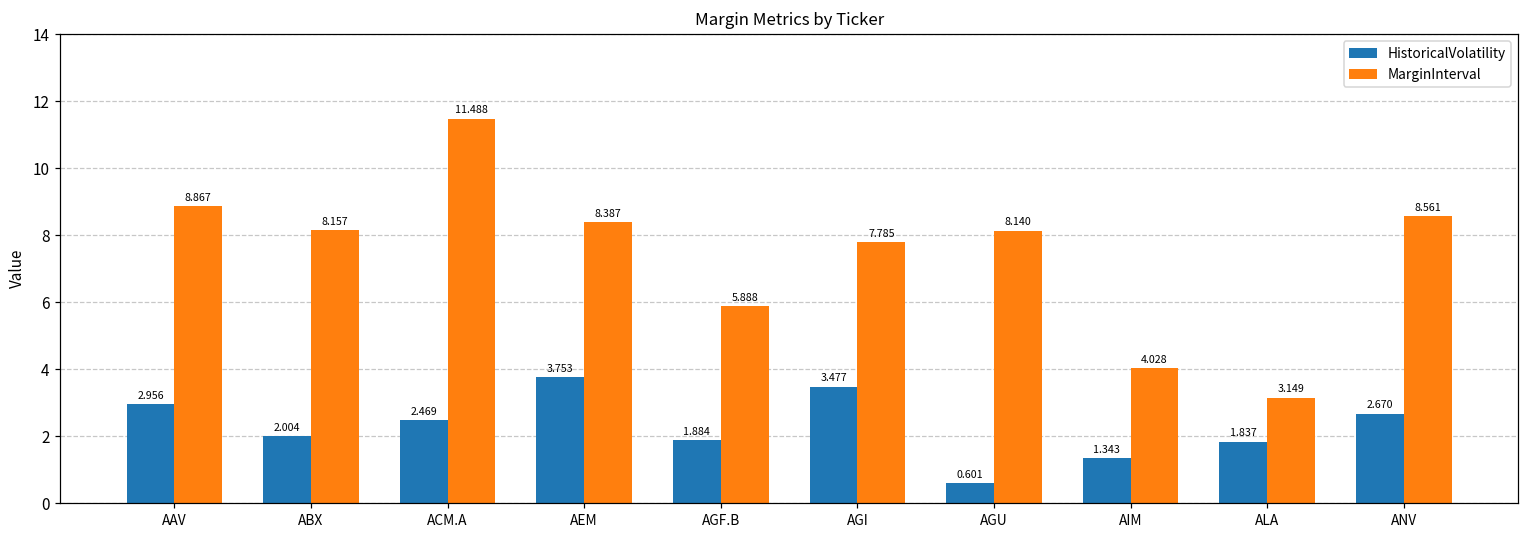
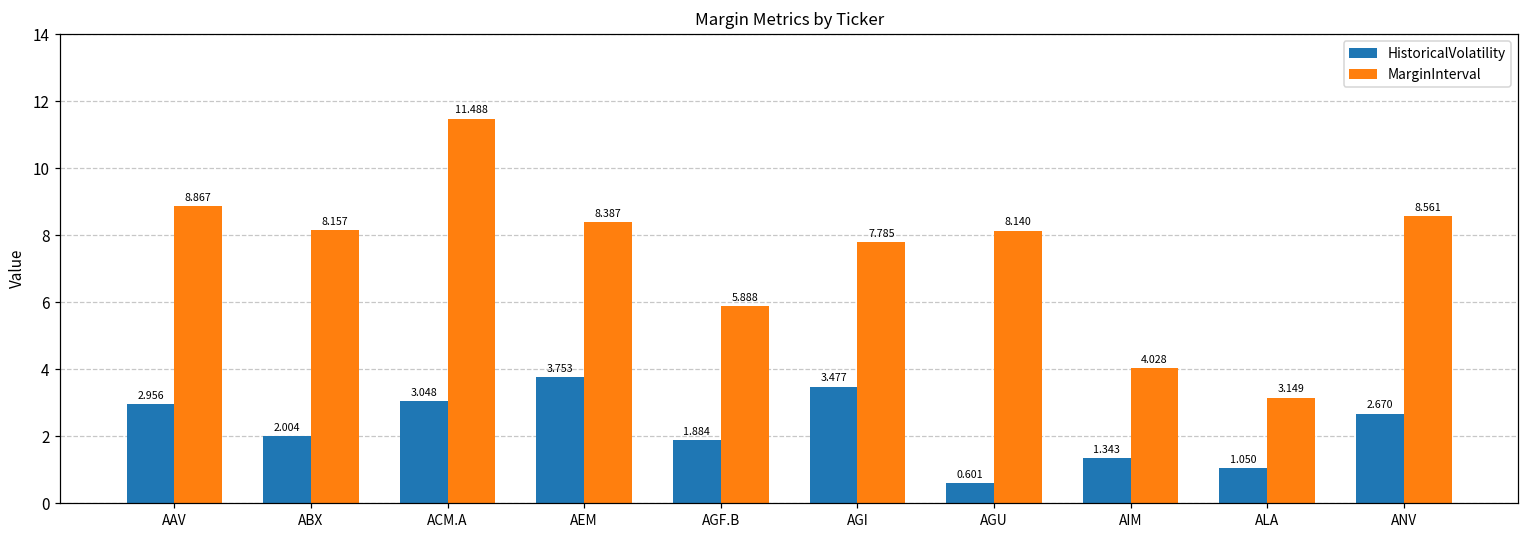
HistoricalVolatility, ACM.A: 2.469 -> 3.048
HistoricalVolatility, ALA: 1.837 -> 1.050
